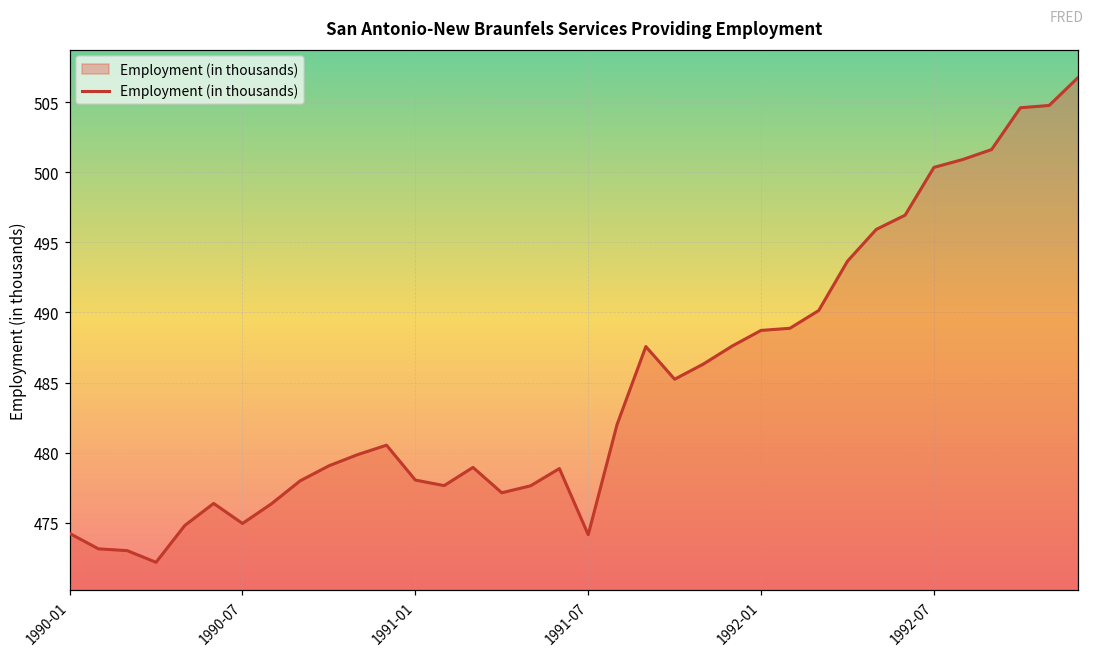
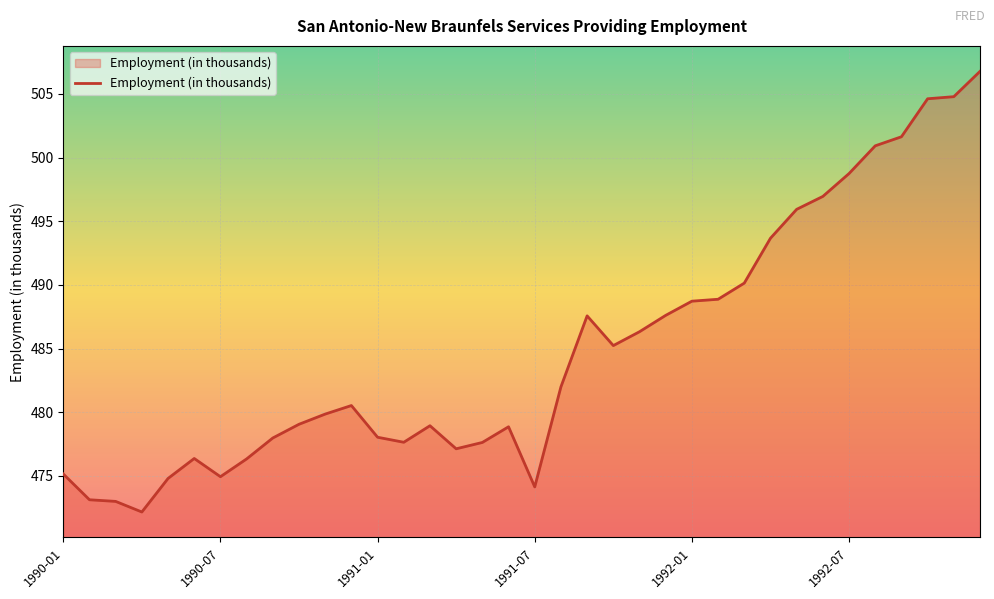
1990-01: 474.2 -> 475.2
1992-07: 500.4 -> 498.7
